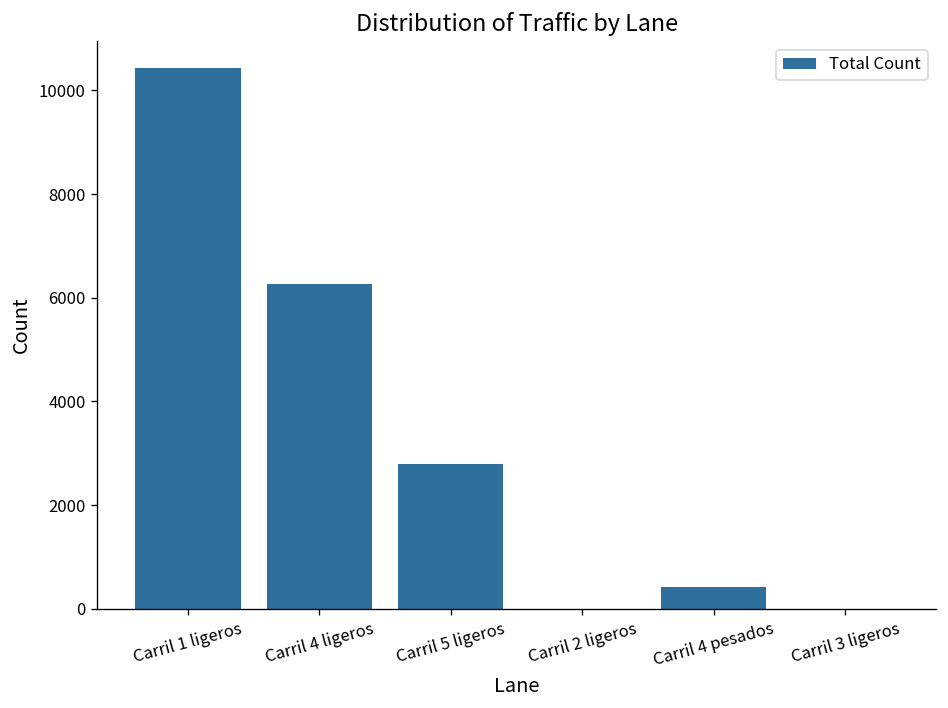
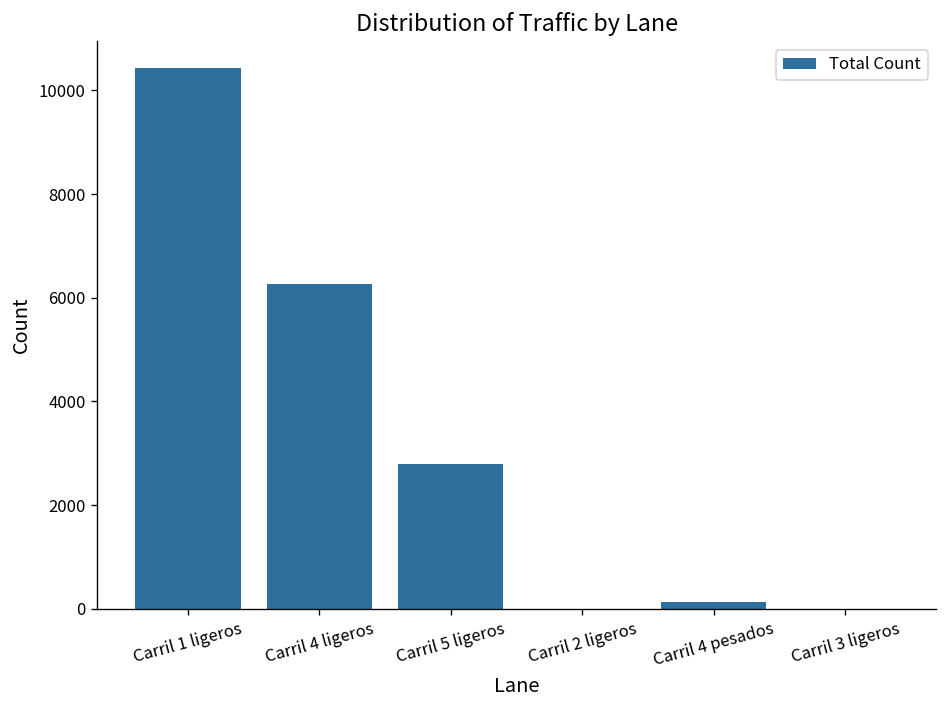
Carril 4 pesados: 400 -> 100
